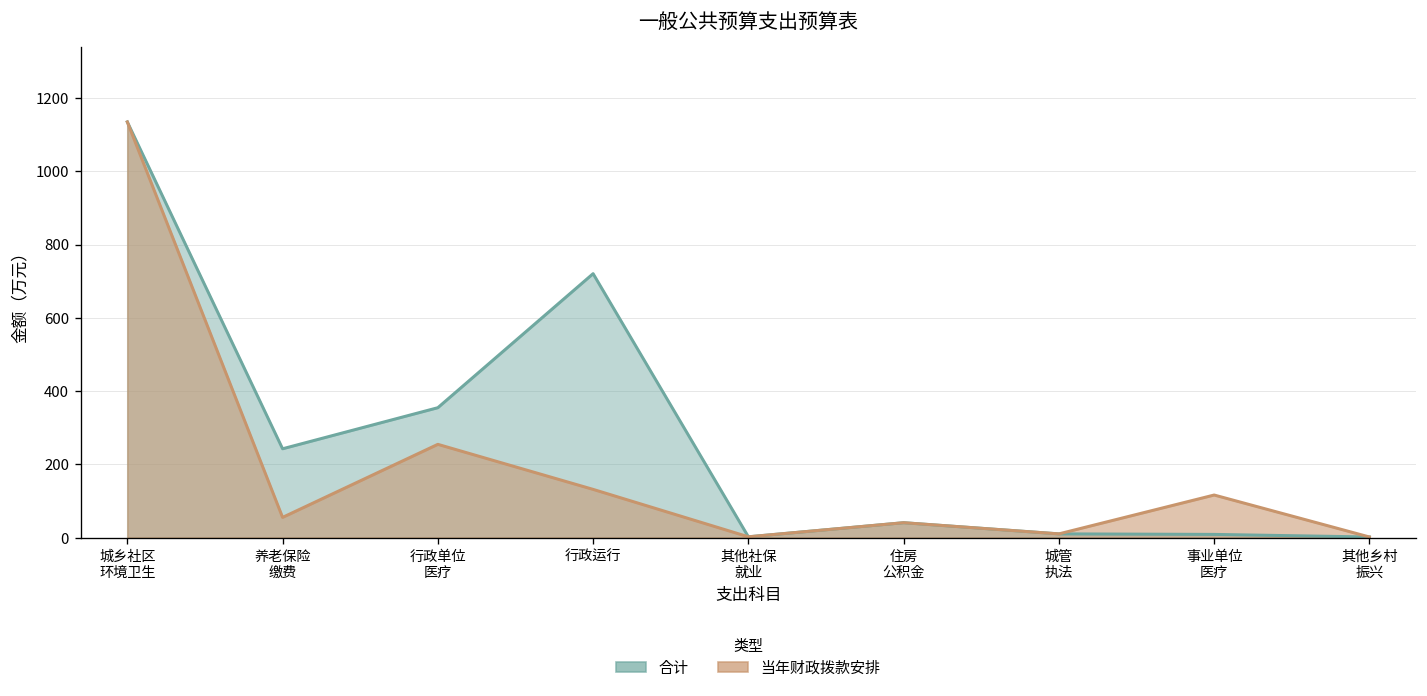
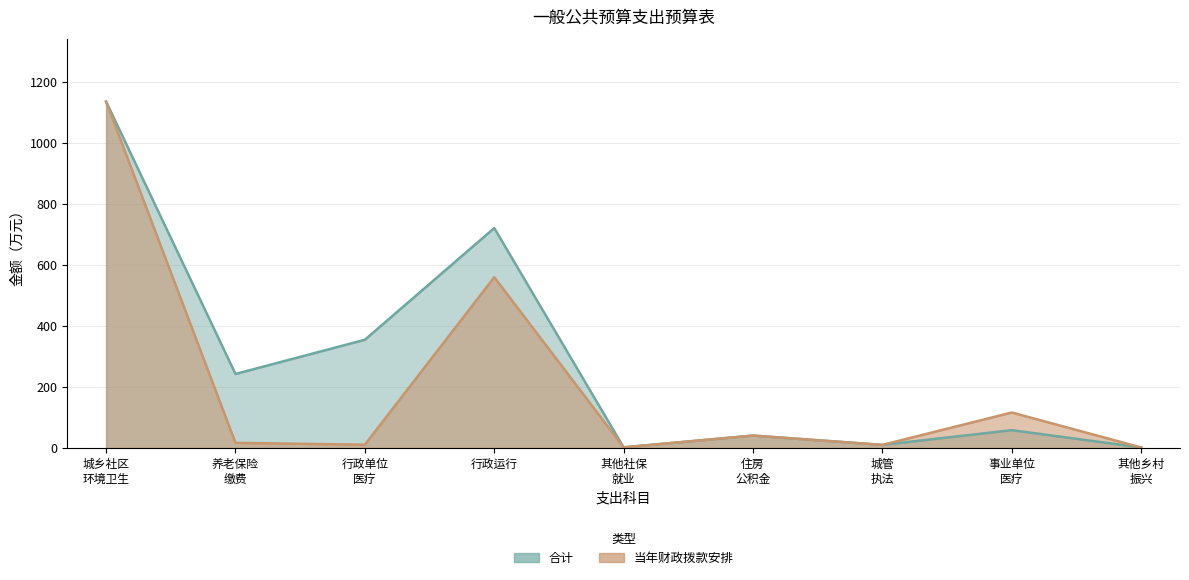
当年财政拨款安排, 养老保险 缴费: 60 -> 20
当年财政拨款安排, 行政单位 医疗: 250 -> 10
当年财政拨款安排, 行政运行: 130 -> 560
合计, 事业单位 医疗: 10 -> 60
